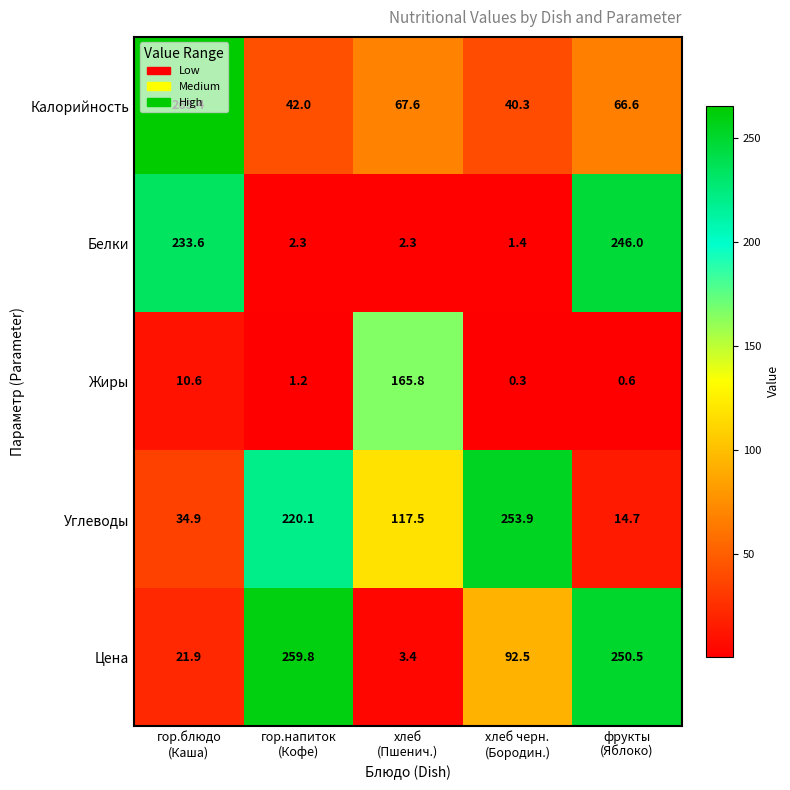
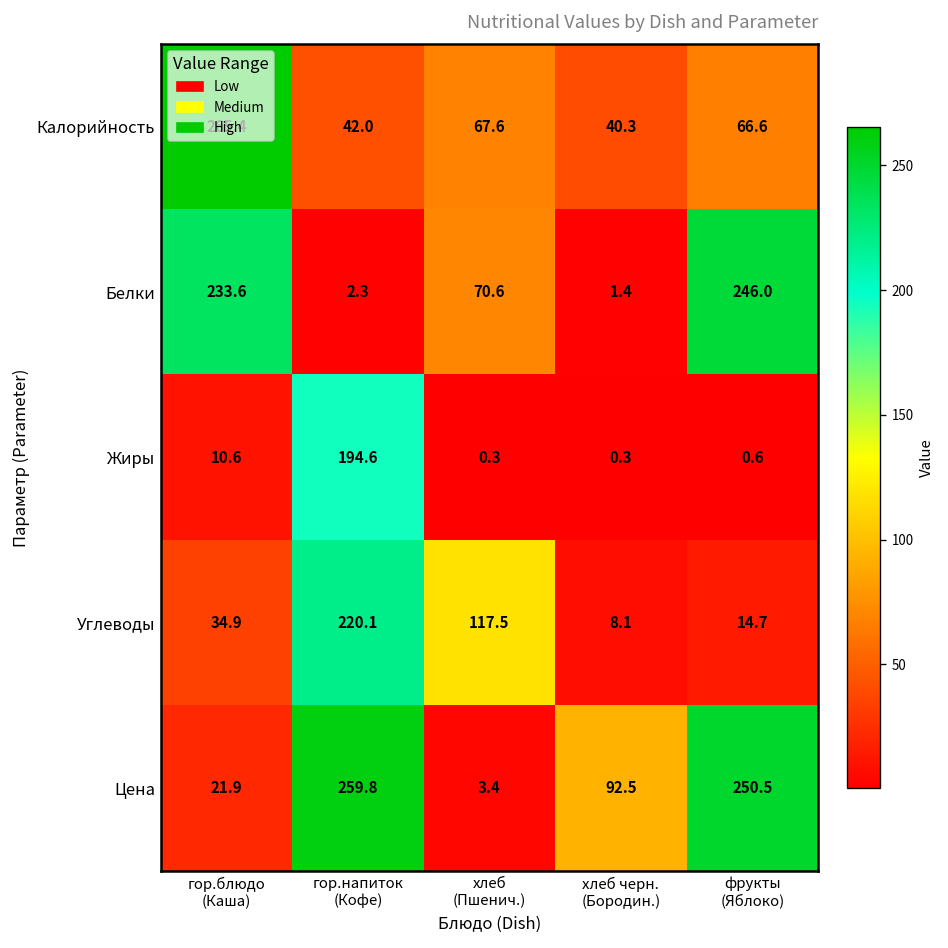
Белки, хлеб (Пшенич.): 2.3 -> 70.6
Жиры, гор.напиток (Кофе): 1.2 -> 194.6
Жиры, хлеб (Пшенич.): 165.8 -> 0.3
Углеводы, хлеб черн. (Бородин.): 253.9 -> 8.1
